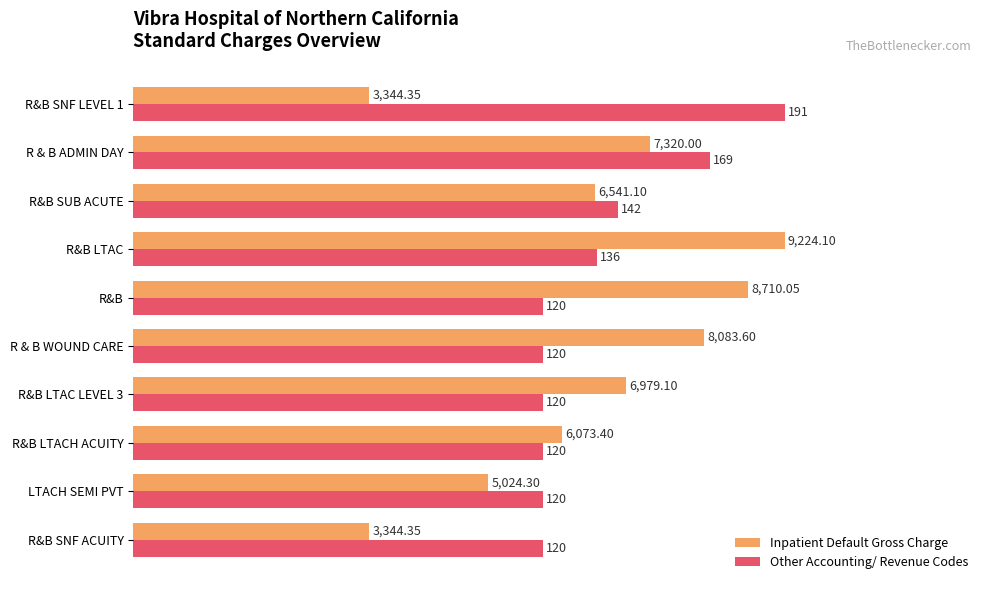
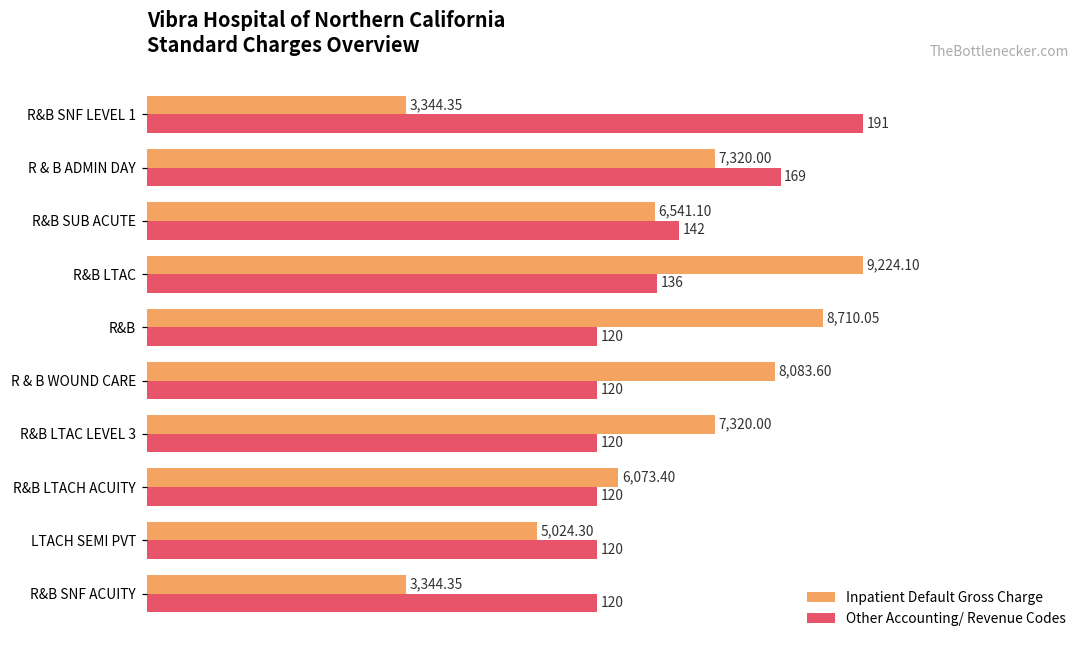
Inpatient Default Gross Charge, R&B LTAC LEVEL 3: 6,979.10 -> 7,320.00
